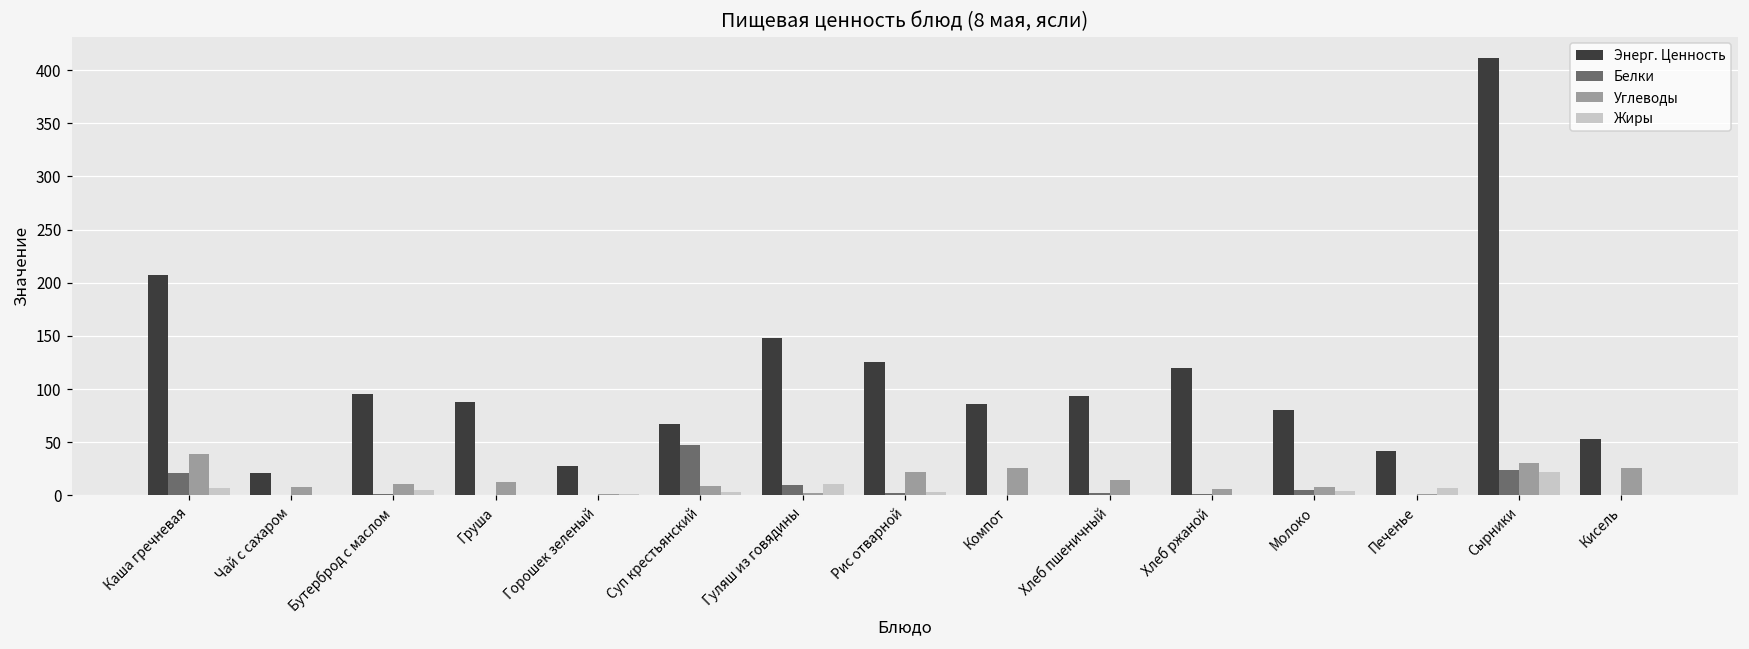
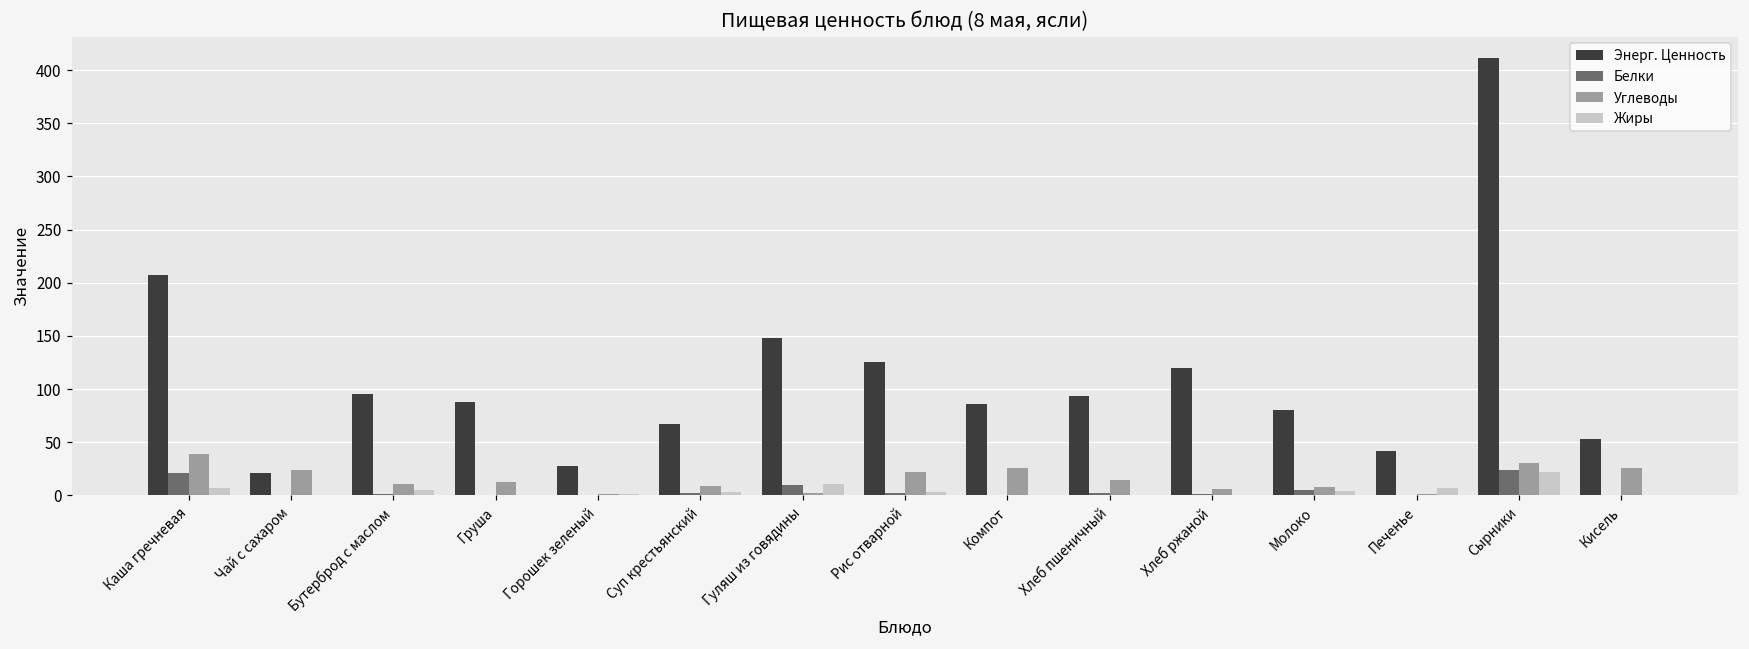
Углеводы, Чай с сахаром: 10 -> 20
Белки, Суп крестьянский: 50 -> 0
